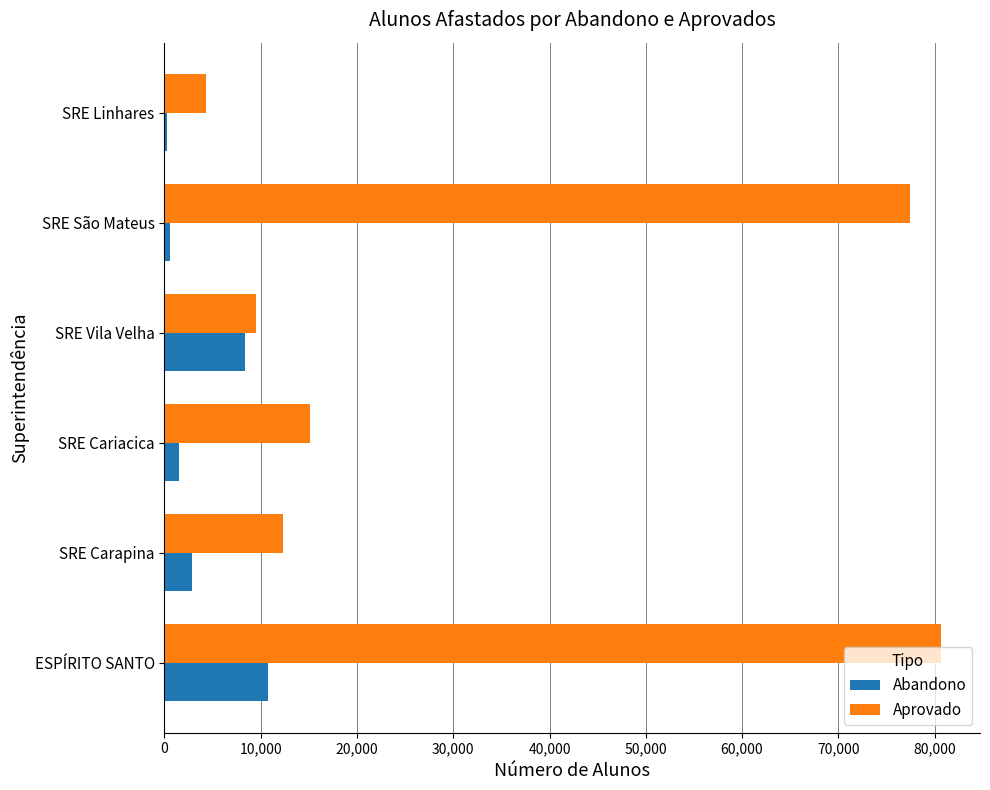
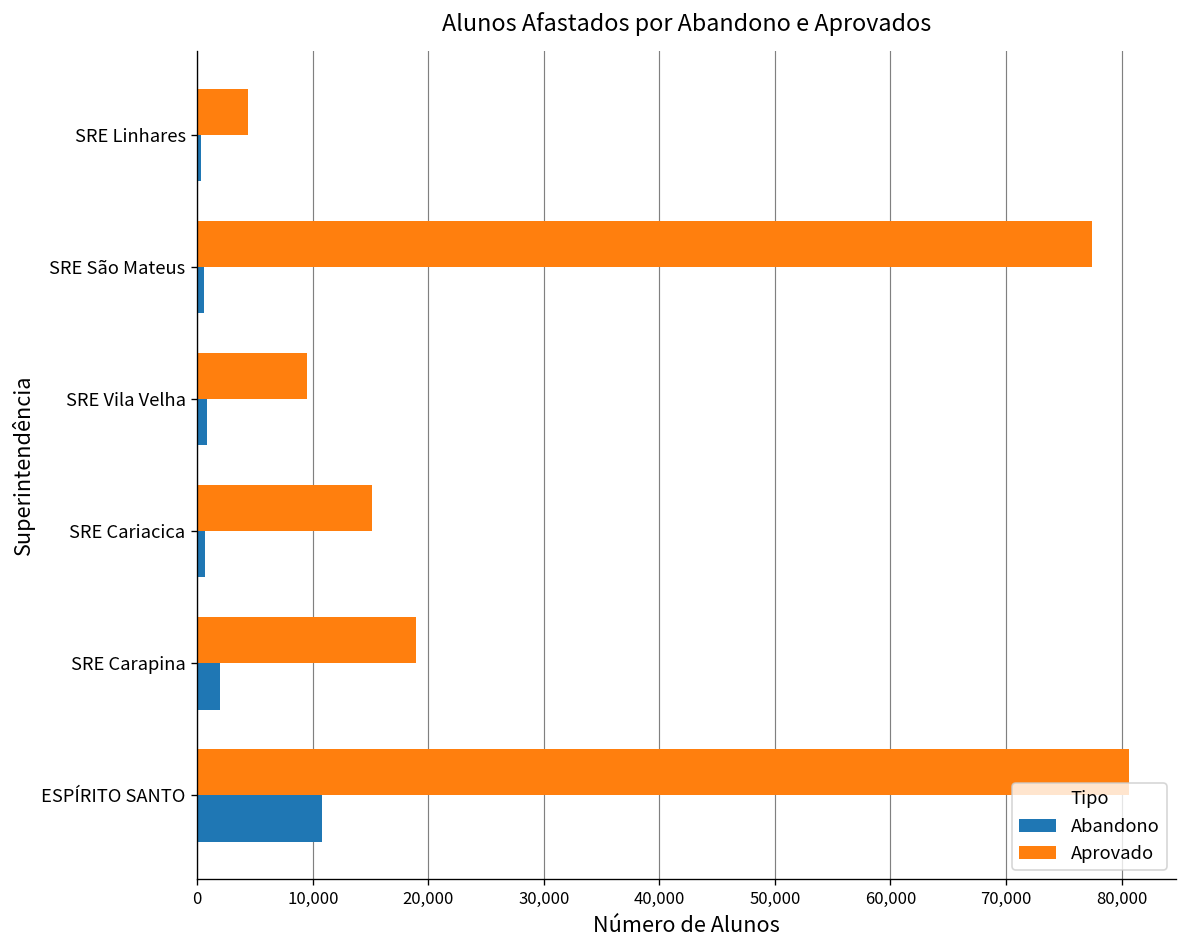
Abandono, SRE Vila Velha: 8,000 -> 1,000
Abandono, SRE Cariacica: 2,000 -> 1,000
Aprovado, SRE Carapina: 12,000 -> 19,000
Abandono, SRE Carapina: 3,000 -> 2,000
